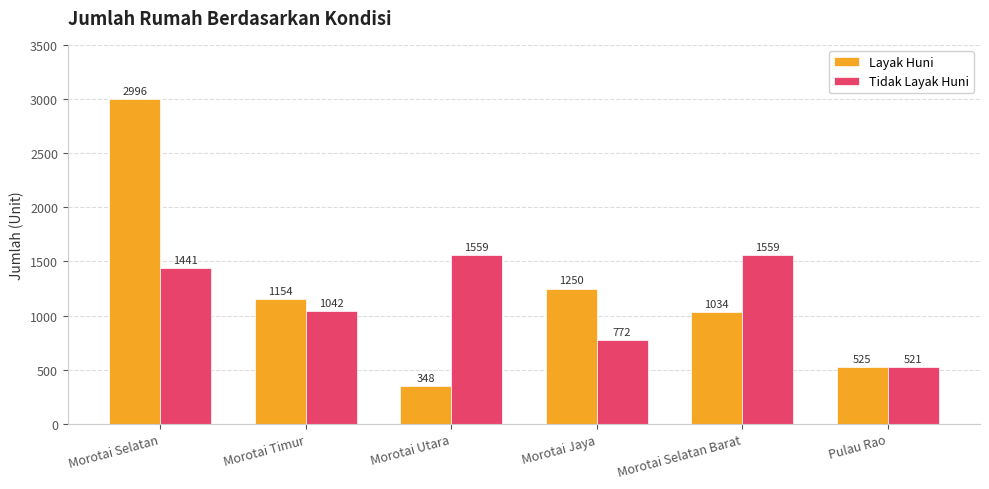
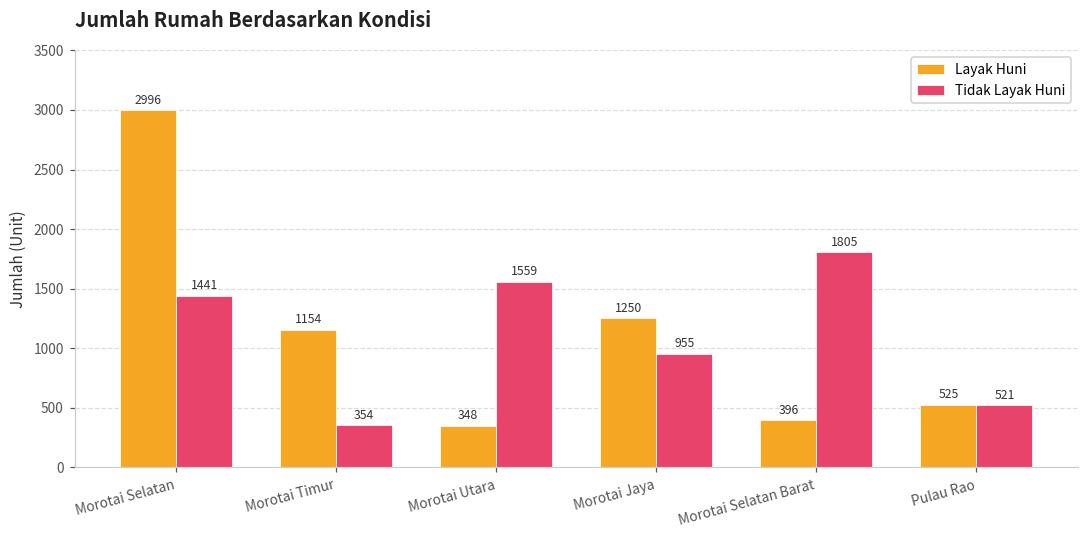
Tidak Layak Huni, Morotai Timur: 1042 -> 354
Tidak Layak Huni, Morotai Jaya: 772 -> 955
Layak Huni, Morotai Selatan Barat: 1034 -> 396
Tidak Layak Huni, Morotai Selatan Barat: 1559 -> 1805
